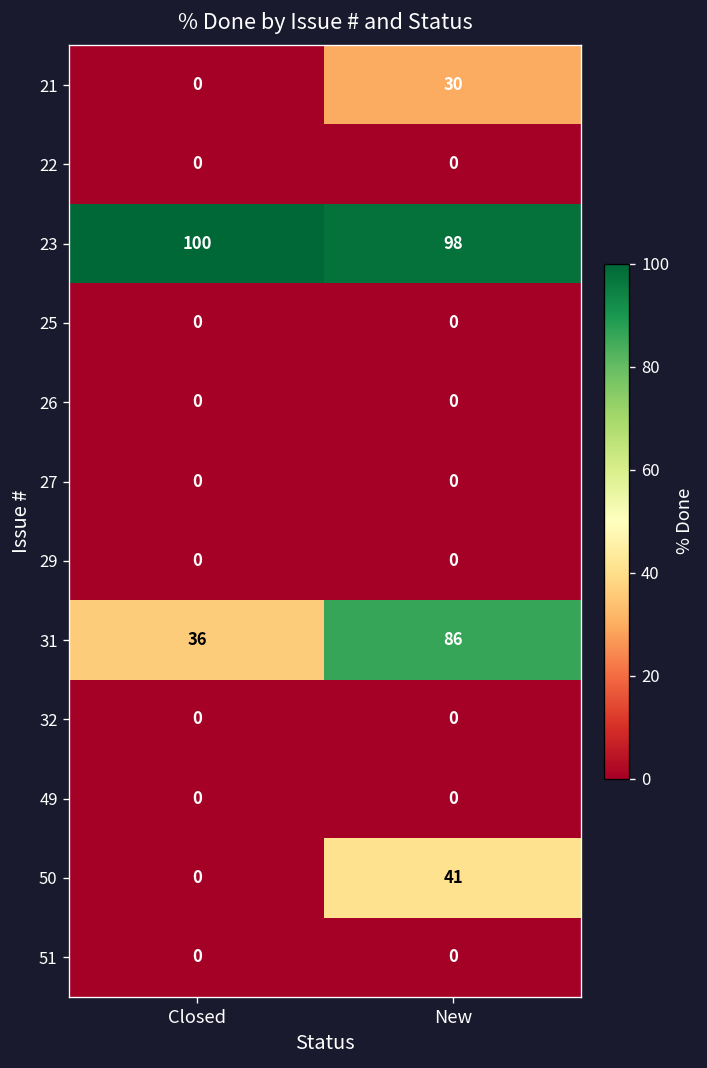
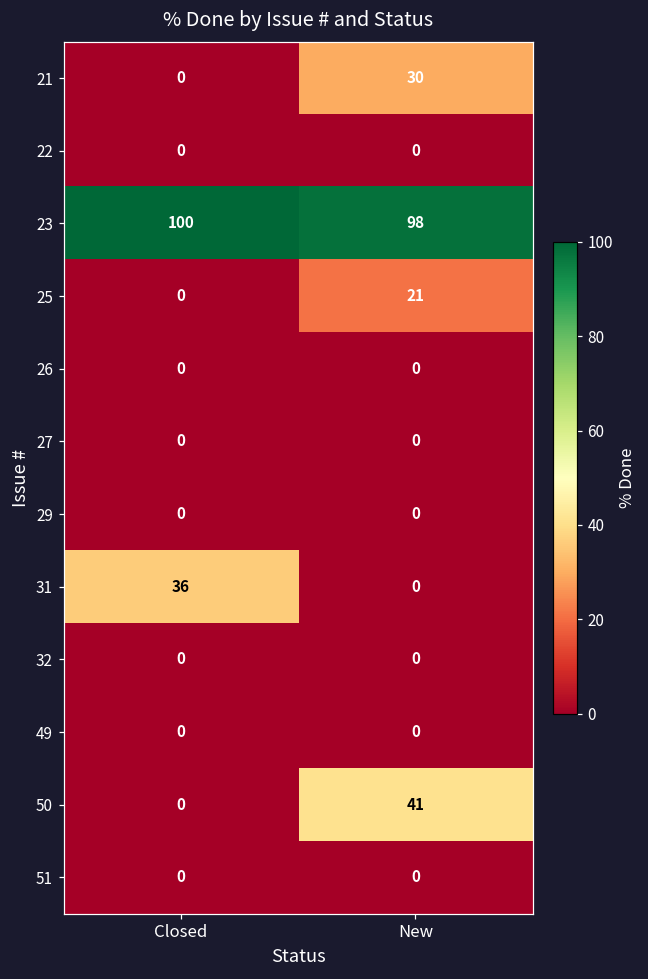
25, New: 0 -> 21
31, New: 86 -> 0
